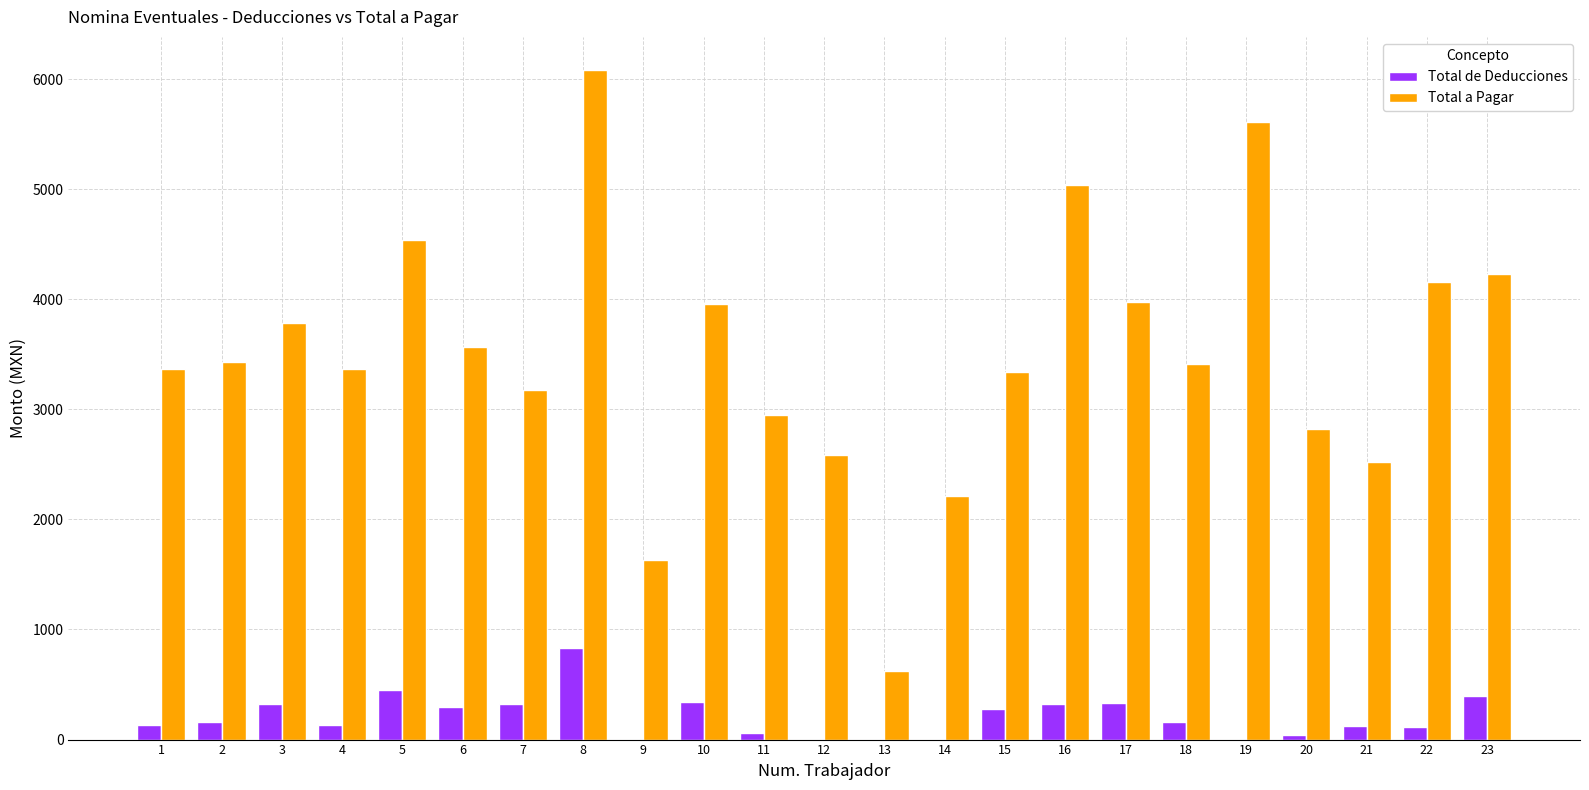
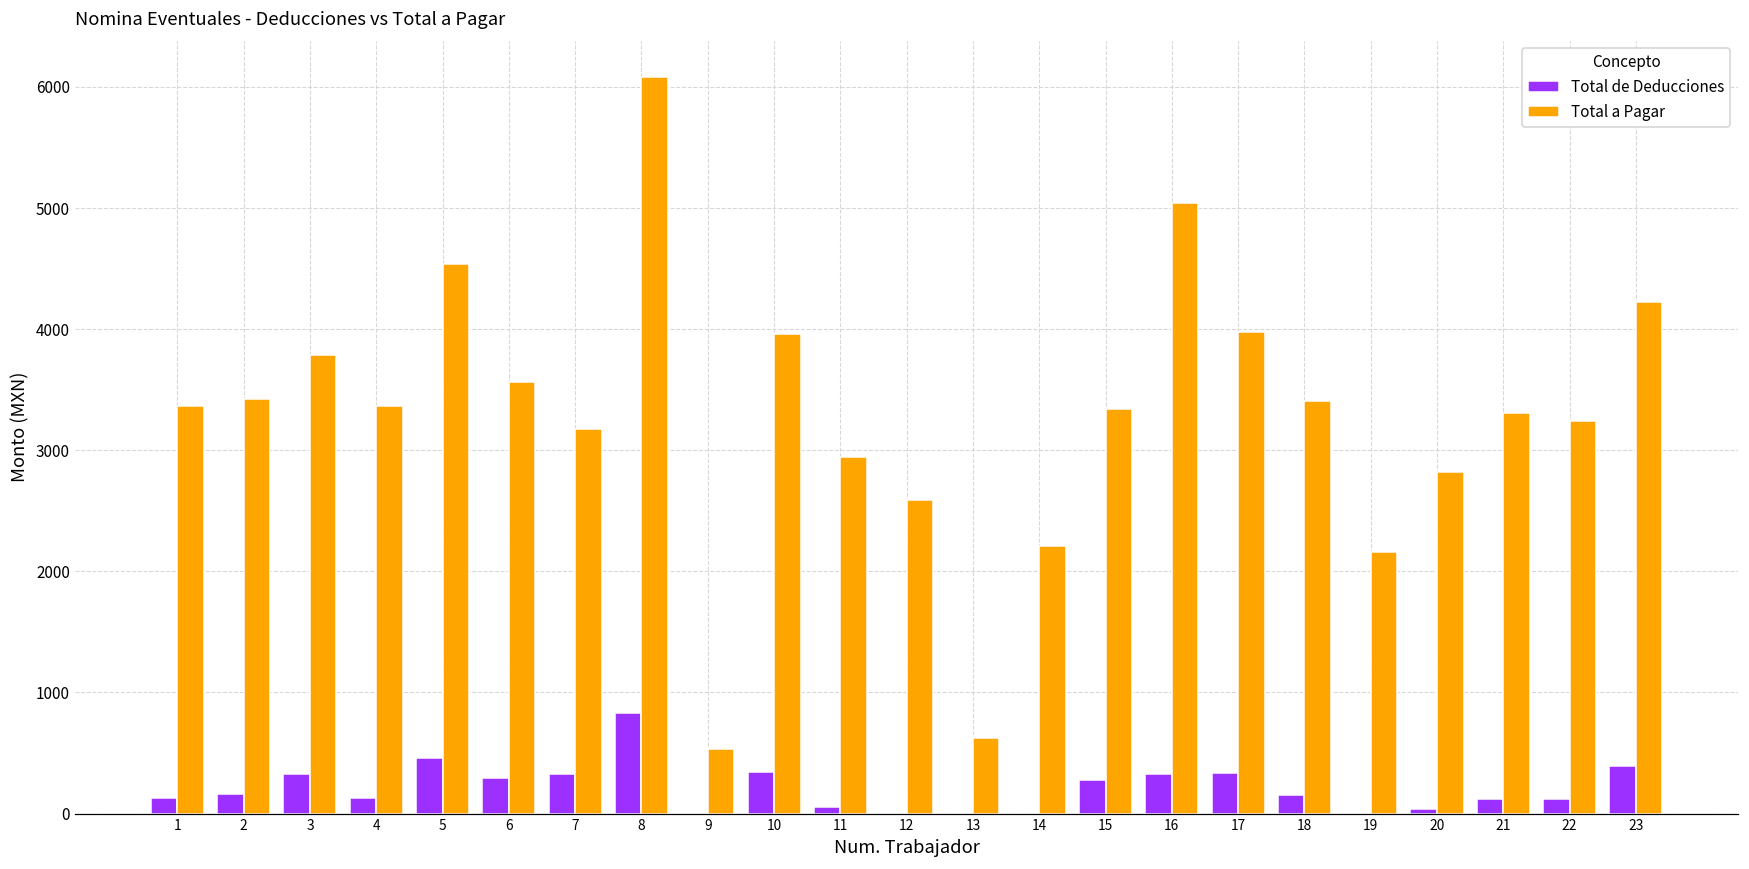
Total a Pagar, 9: 1640 -> 530
Total a Pagar, 19: 5610 -> 2160
Total a Pagar, 21: 2520 -> 3310
Total a Pagar, 22: 4160 -> 3250
